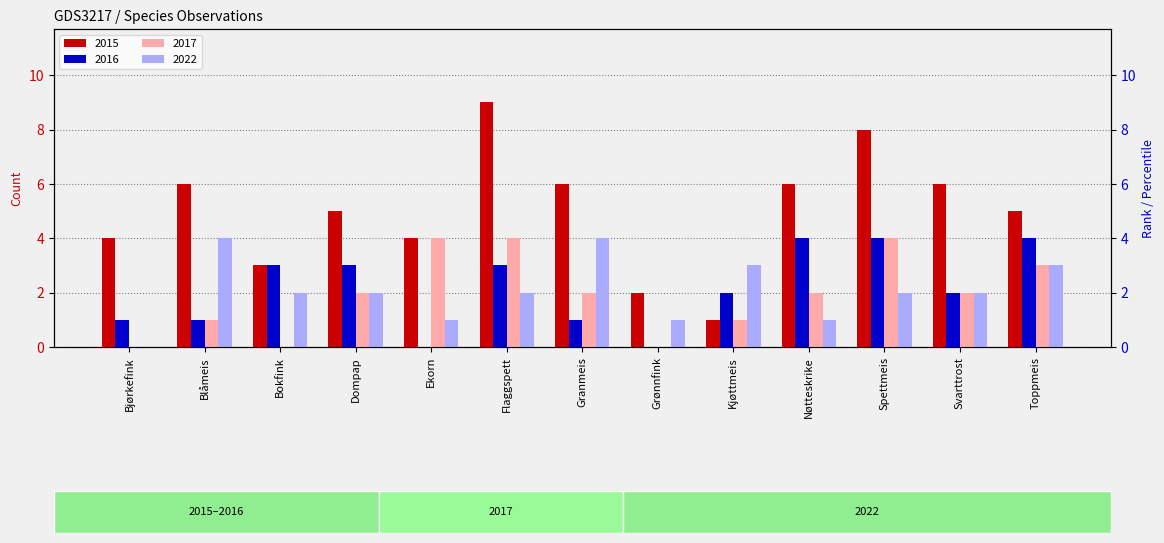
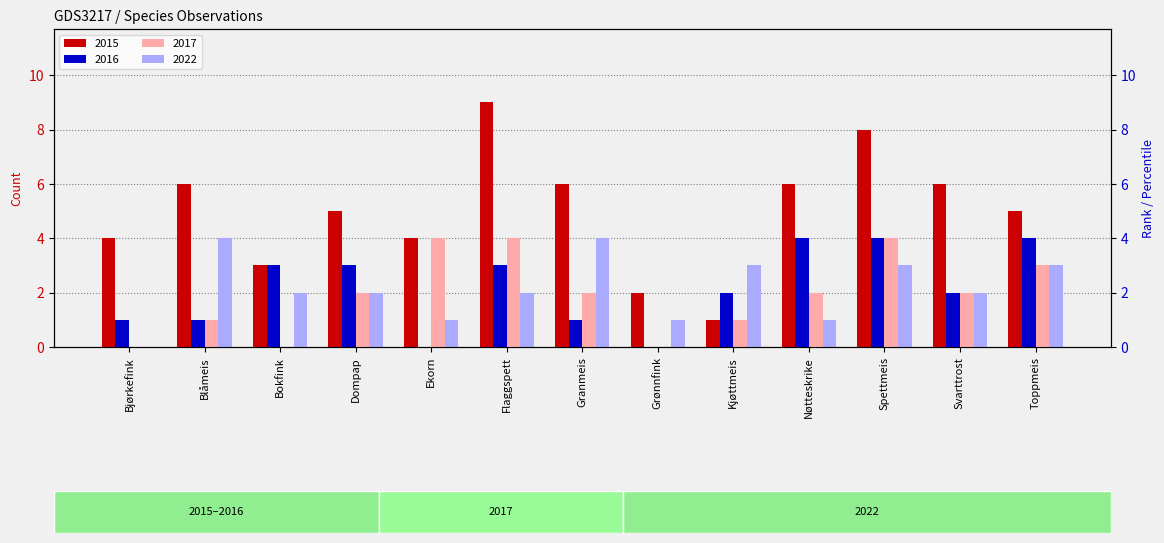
2022, Spettmeis: 2 -> 3
